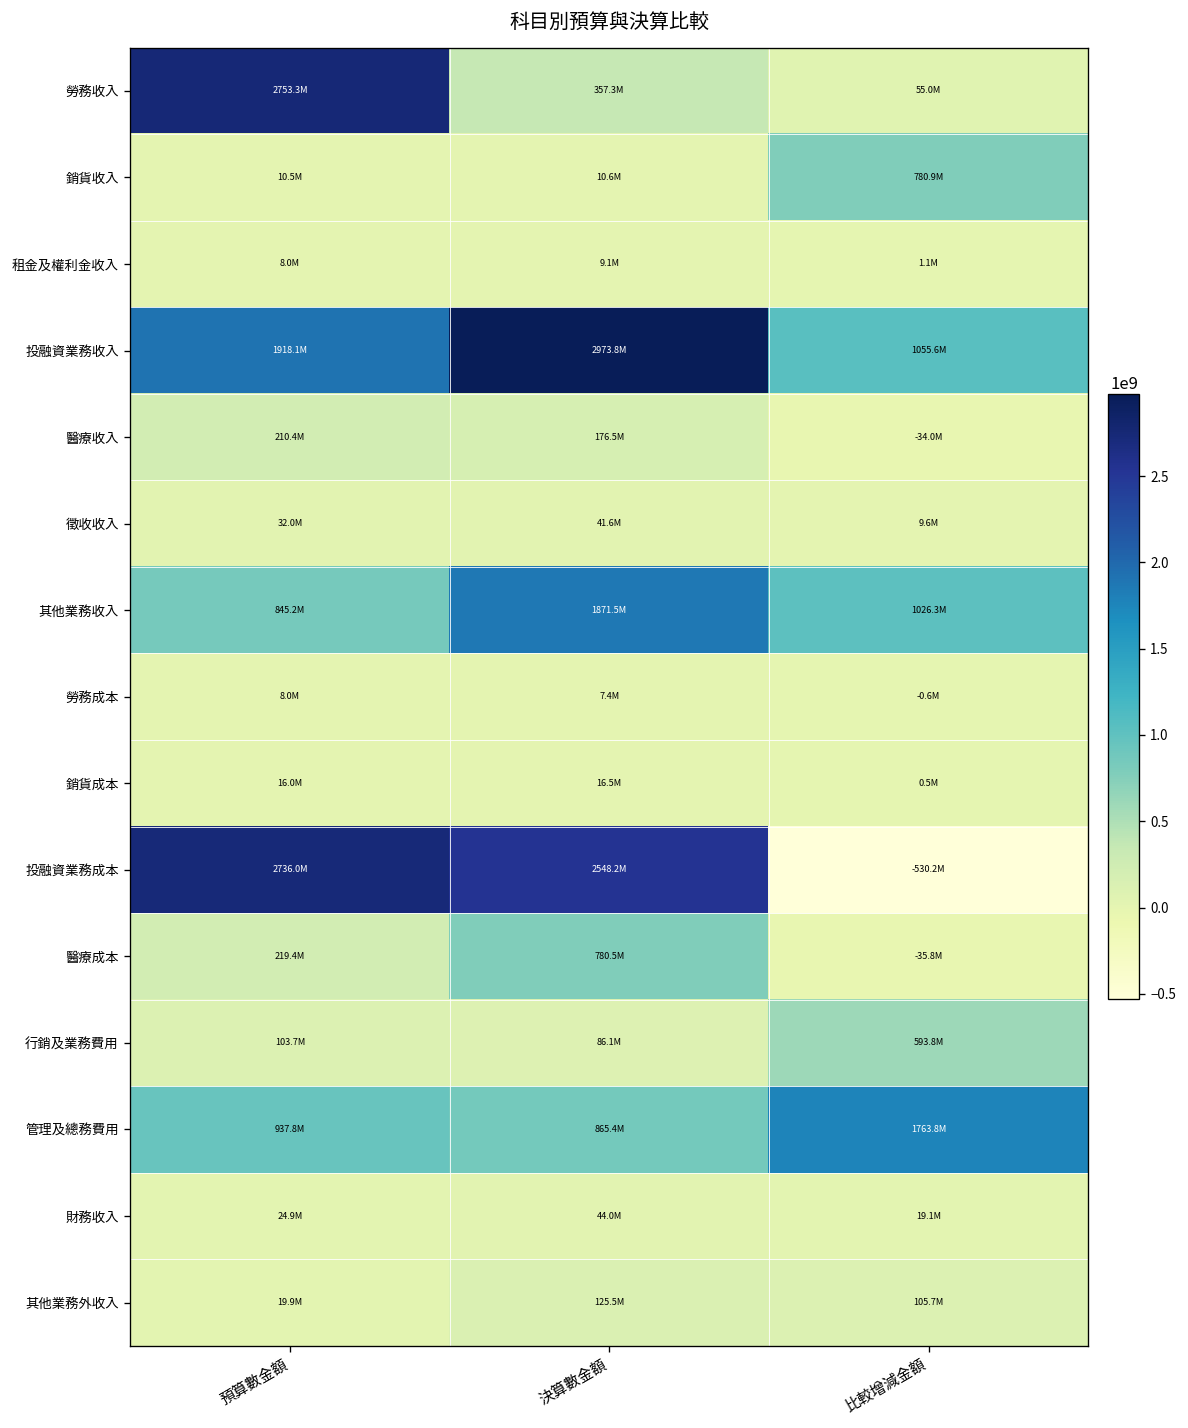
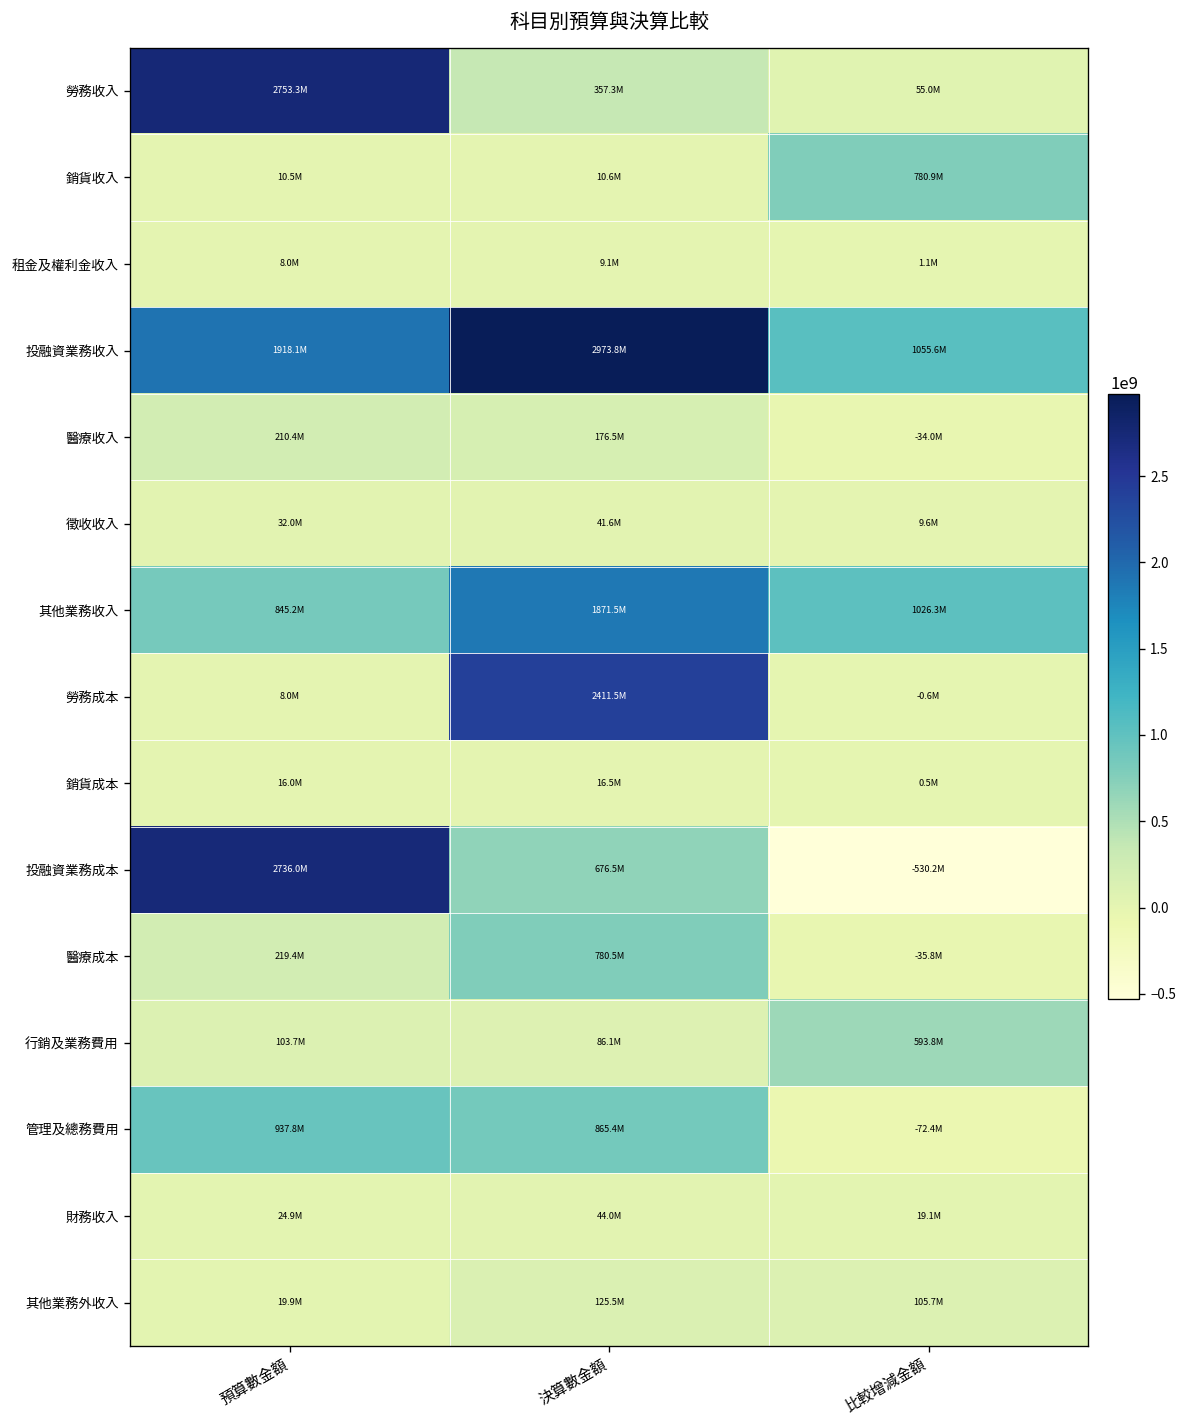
勞務成本, 決算數金額: 7.4M -> 2411.5M
投融資業務成本, 決算數金額: 2548.2M -> 676.5M
管理及總務費用, 比較增減金額: 1763.8M -> -72.4M
